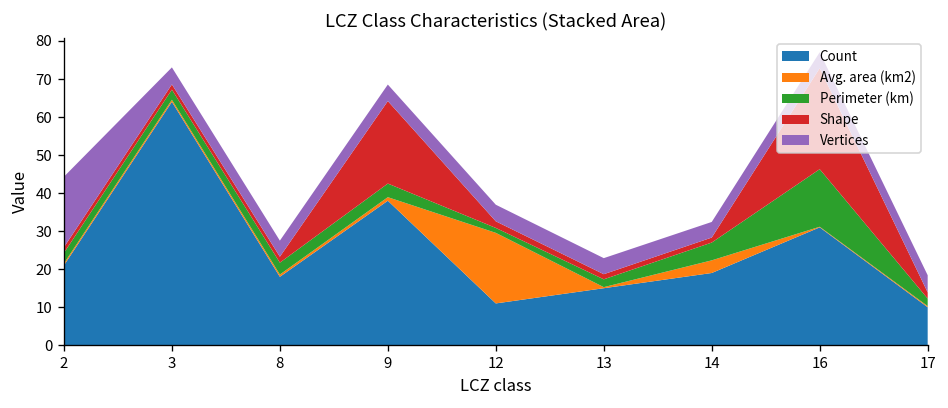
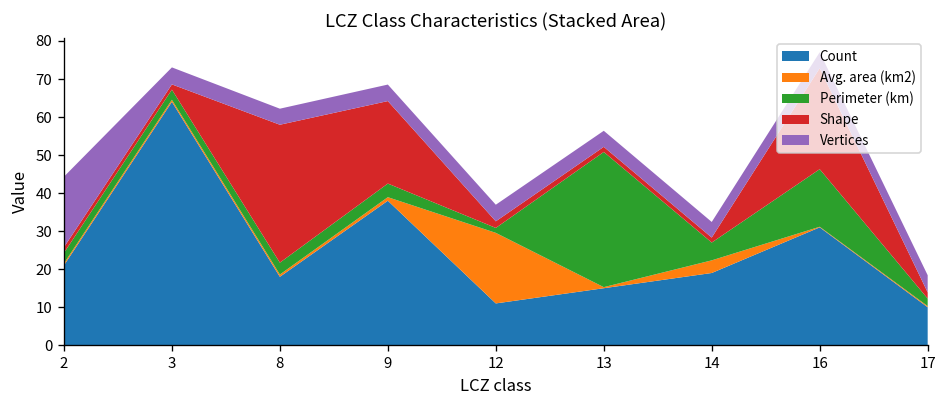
Shape, 8: 2 -> 36
Perimeter (km), 13: 2 -> 36
